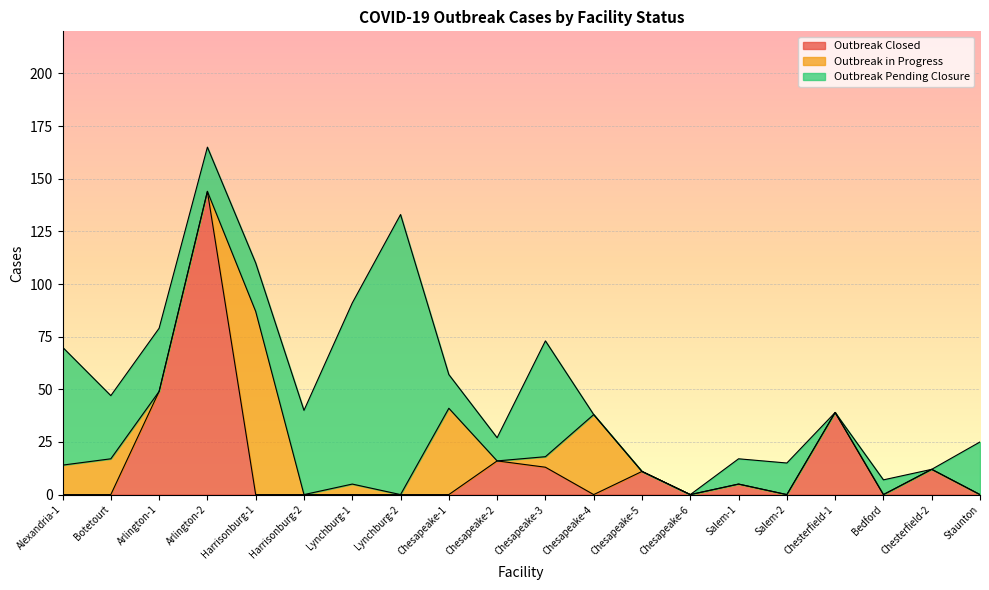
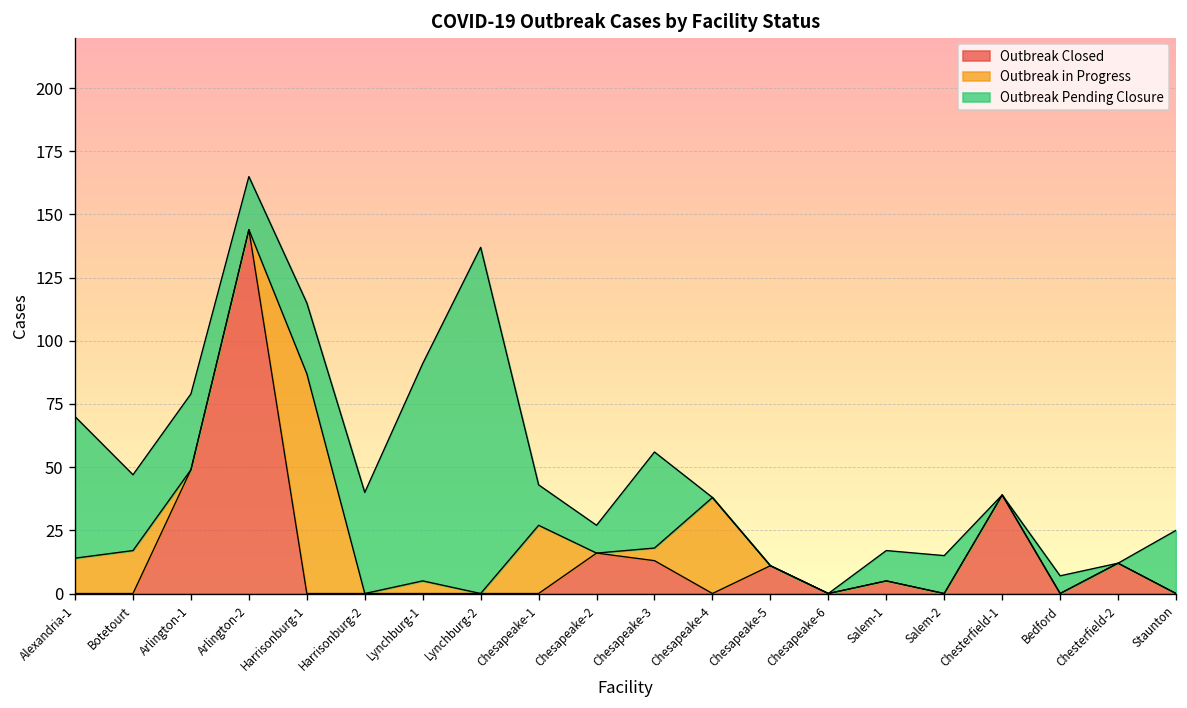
Outbreak Pending Closure, Harrisonburg-1: 23 -> 28
Outbreak Pending Closure, Lynchburg-2: 133 -> 137
Outbreak in Progress, Chesapeake-1: 41 -> 27
Outbreak Pending Closure, Chesapeake-3: 55 -> 38
